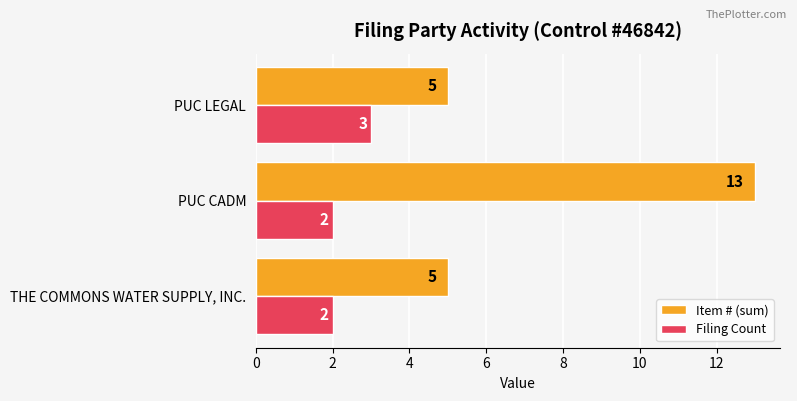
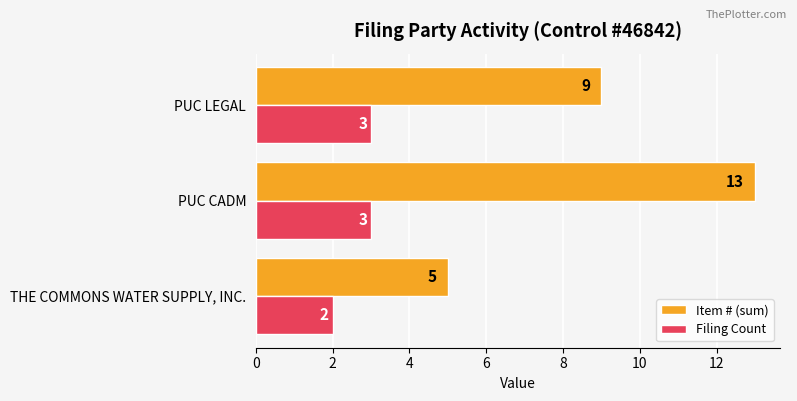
Item # (sum), PUC LEGAL: 5 -> 9
Filing Count, PUC CADM: 2 -> 3
